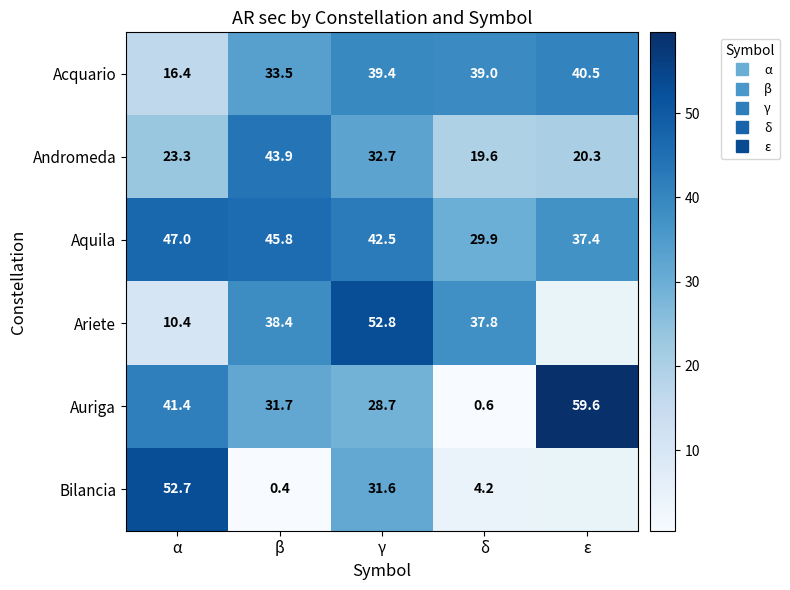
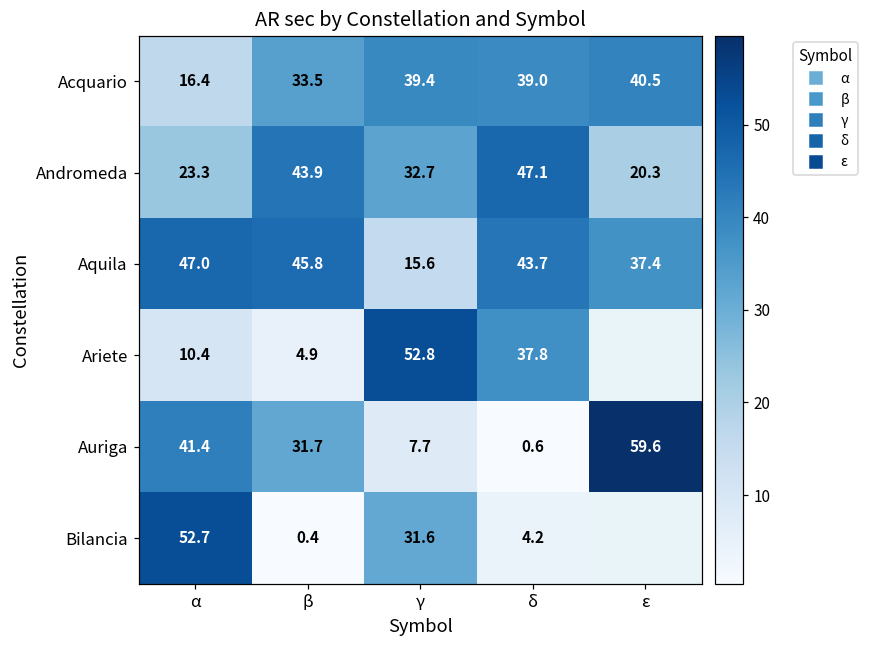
Andromeda, δ: 19.6 -> 47.1
Aquila, γ: 42.5 -> 15.6
Aquila, δ: 29.9 -> 43.7
Ariete, β: 38.4 -> 4.9
Auriga, γ: 28.7 -> 7.7
